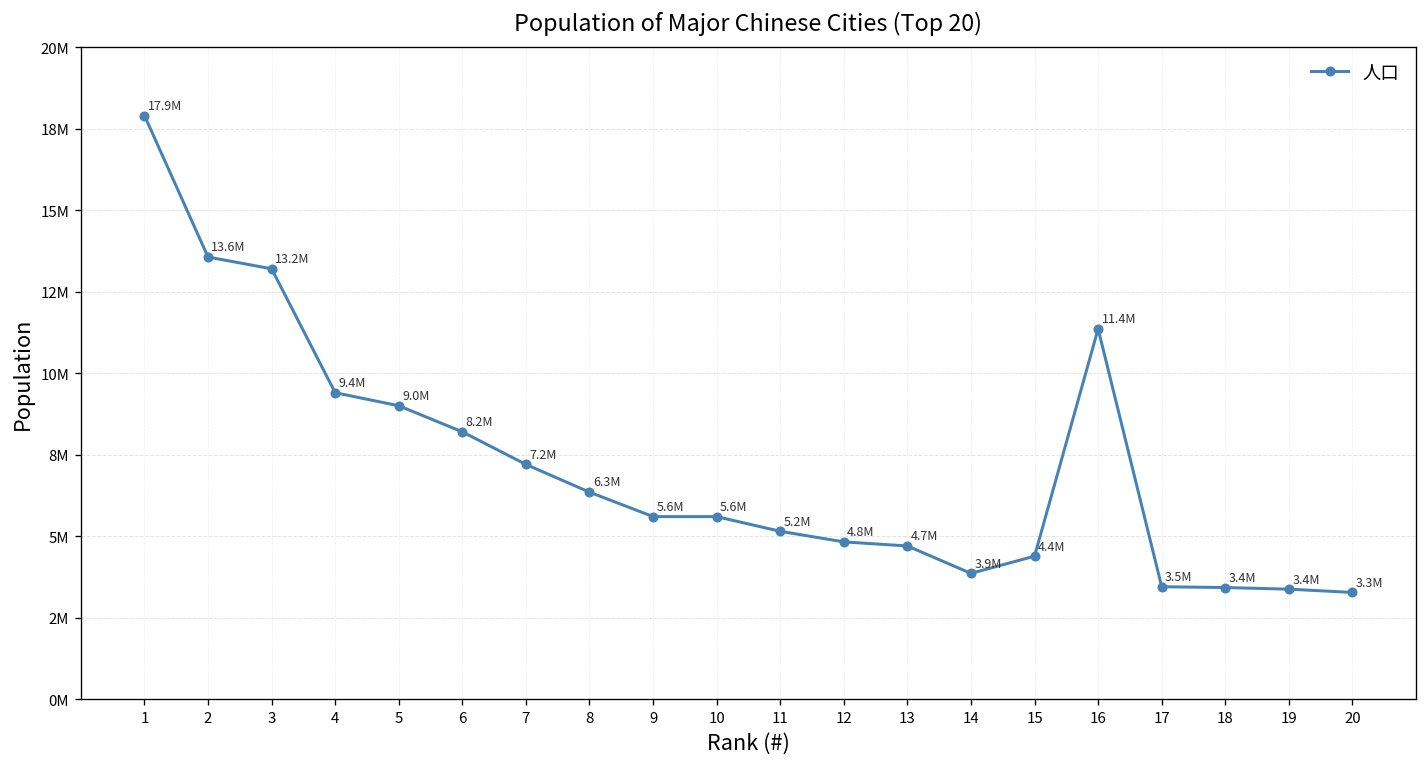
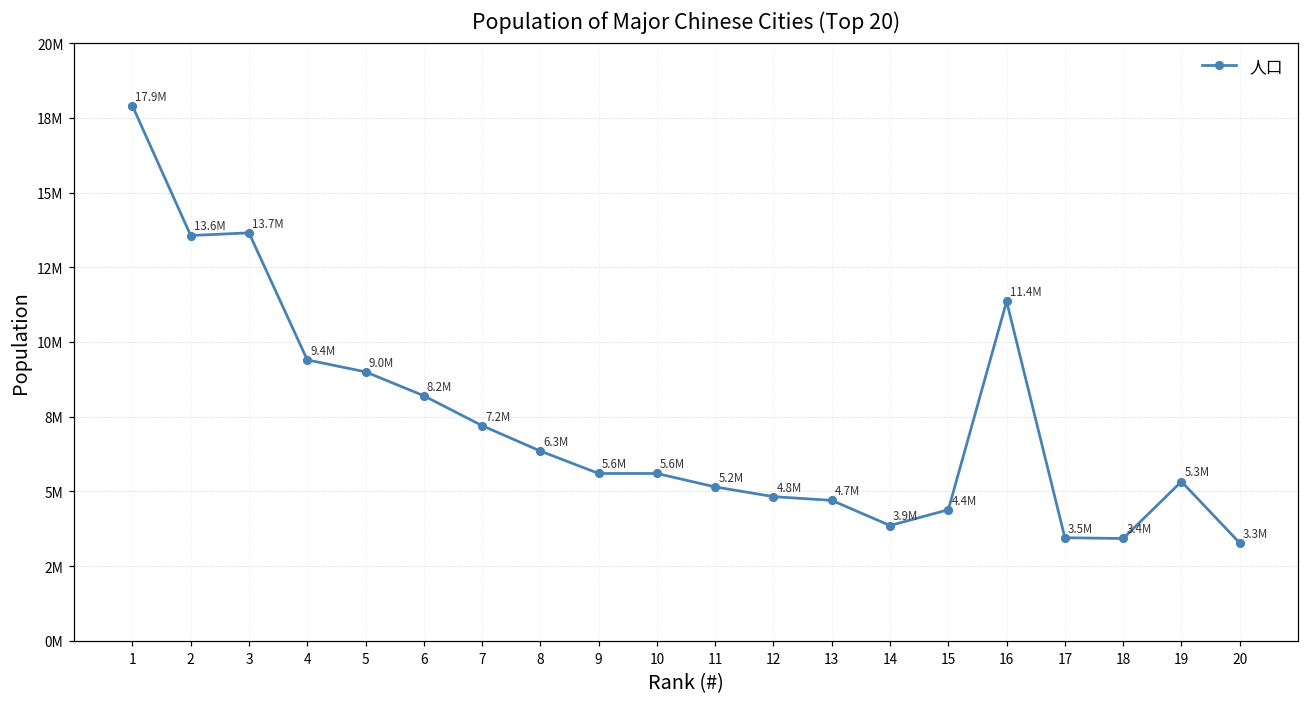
3: 13.2M -> 13.7M
19: 3.4M -> 5.3M
